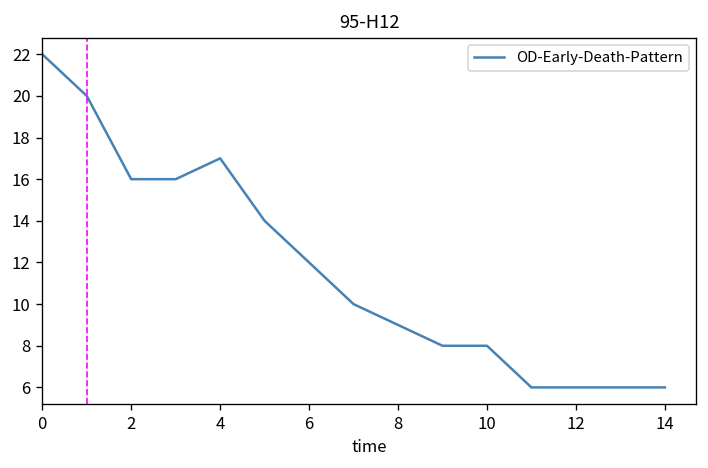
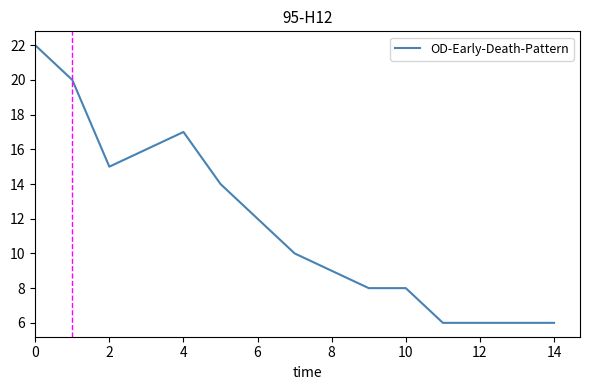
2: 16 -> 15
